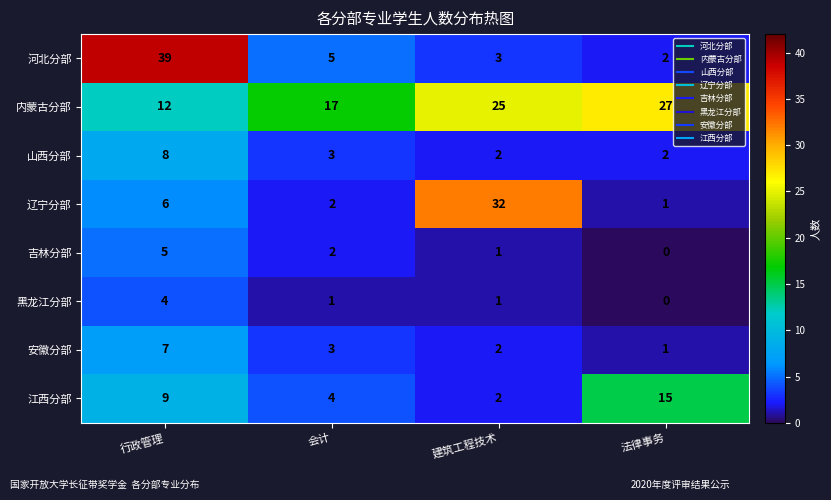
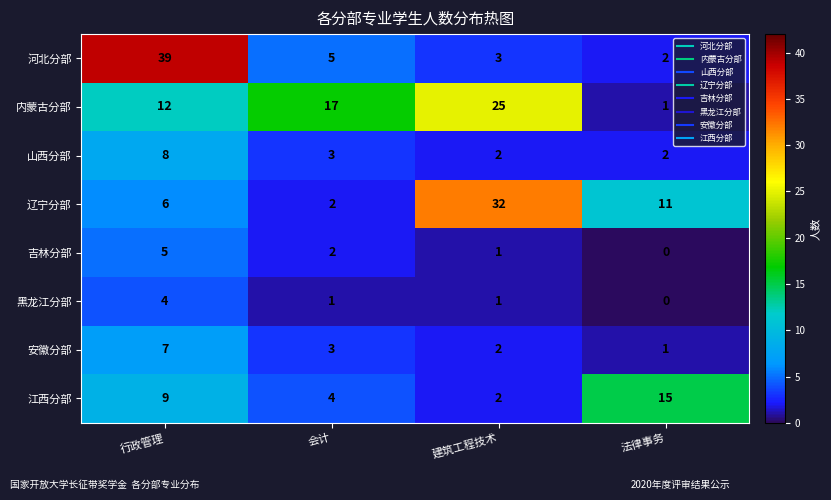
内蒙古分部, 法律事务: 27 -> 1
辽宁分部, 法律事务: 1 -> 11
